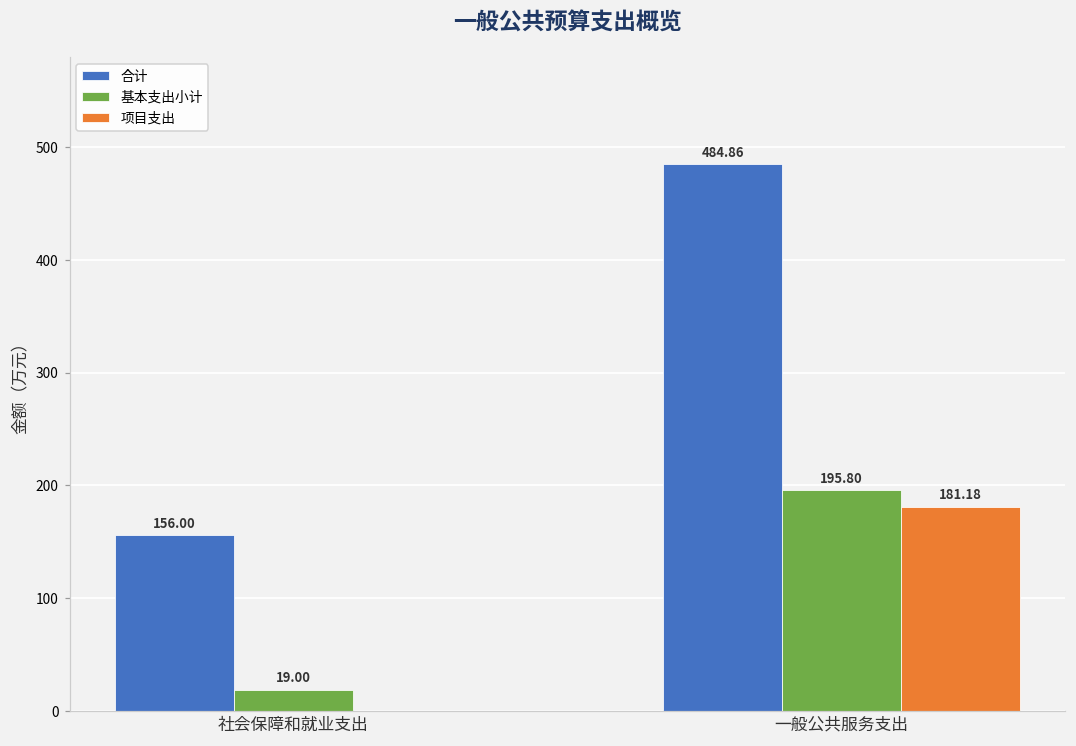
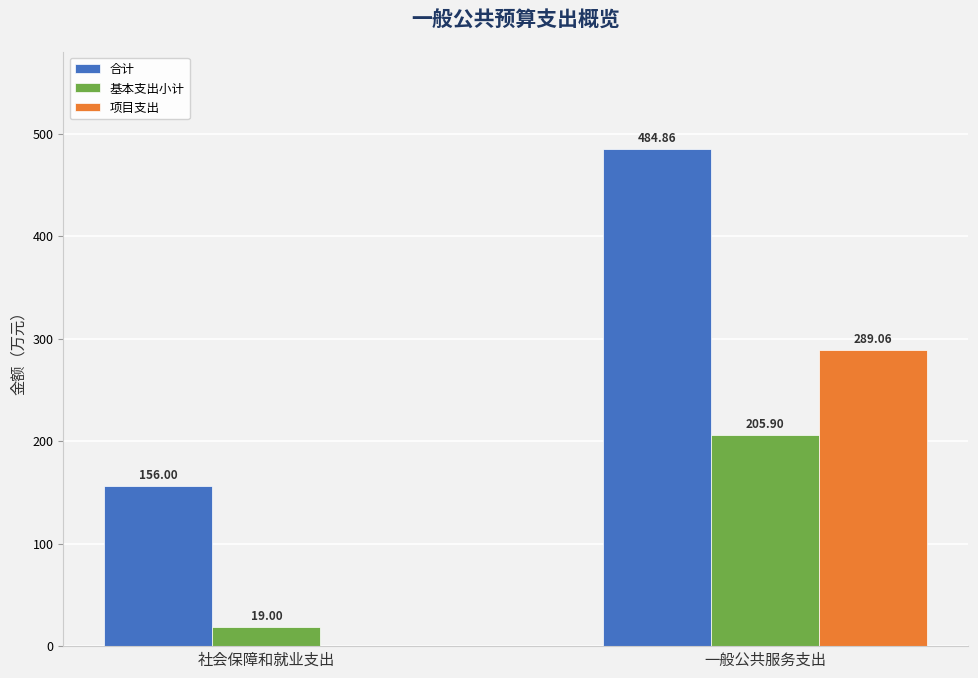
基本支出小计, 一般公共服务支出: 195.80 -> 205.90
项目支出, 一般公共服务支出: 181.18 -> 289.06
